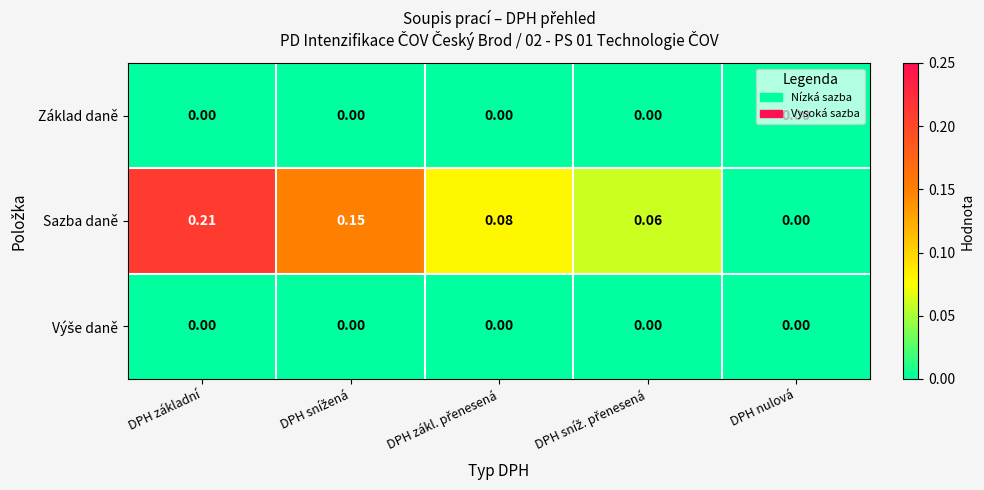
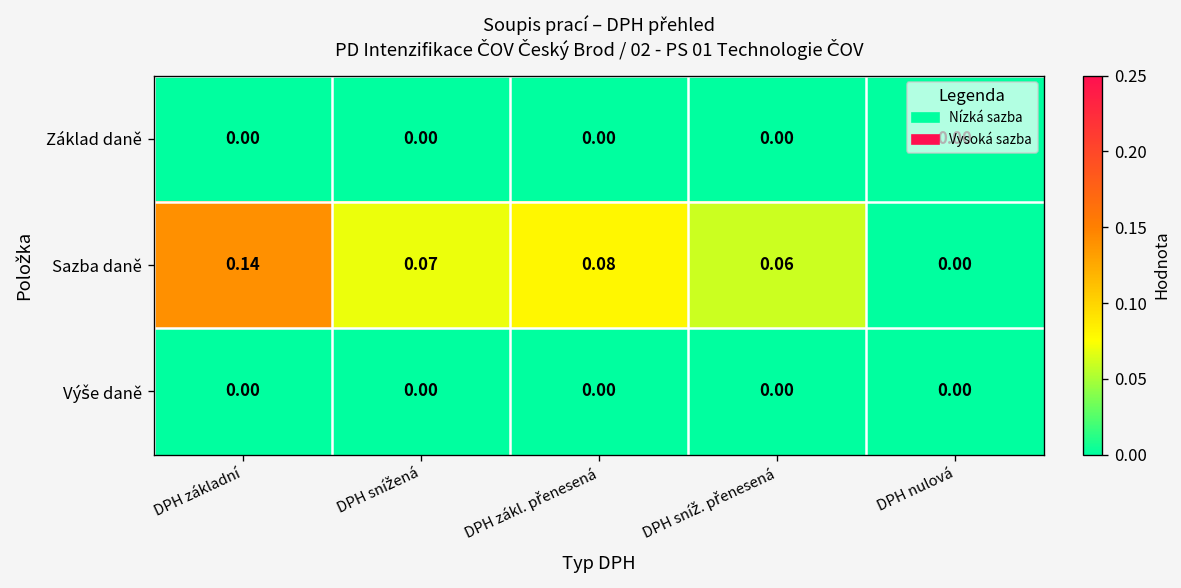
Sazba daně, DPH základní: 0.21 -> 0.14
Sazba daně, DPH snížená: 0.15 -> 0.07
